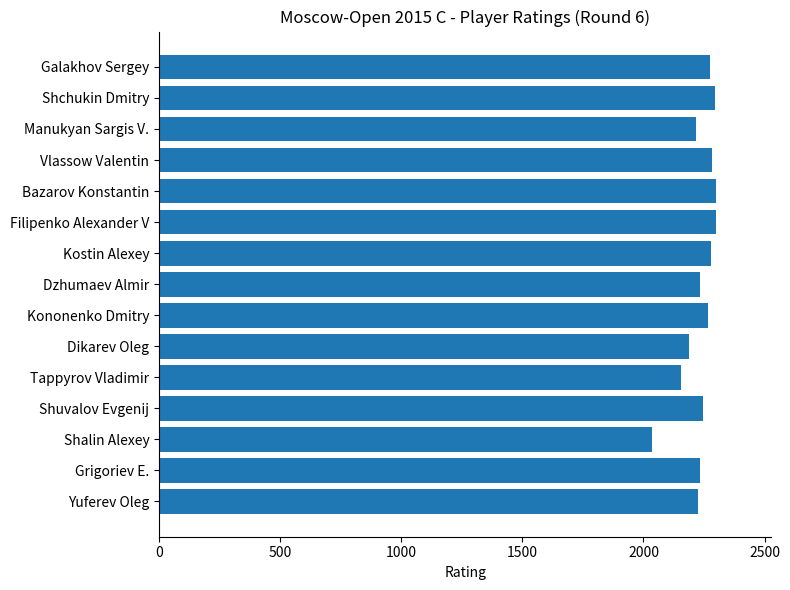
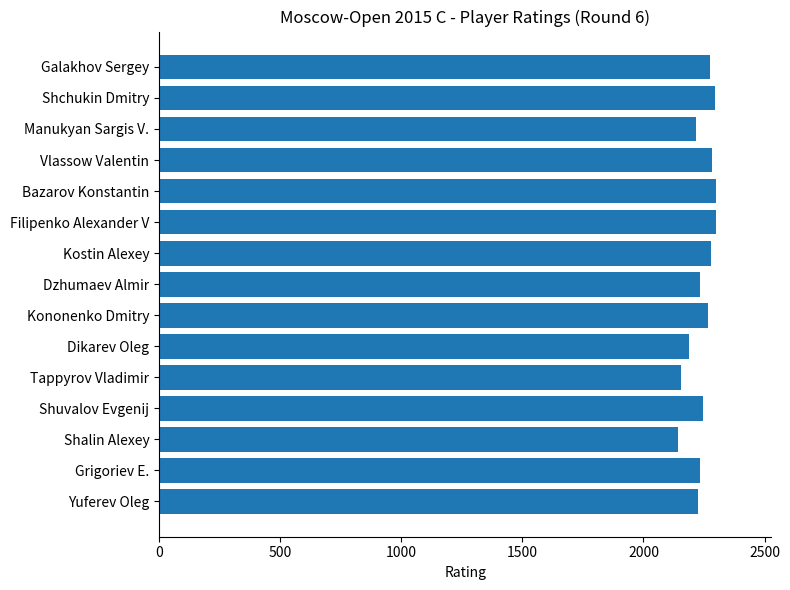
Shalin Alexey: 2040 -> 2140
